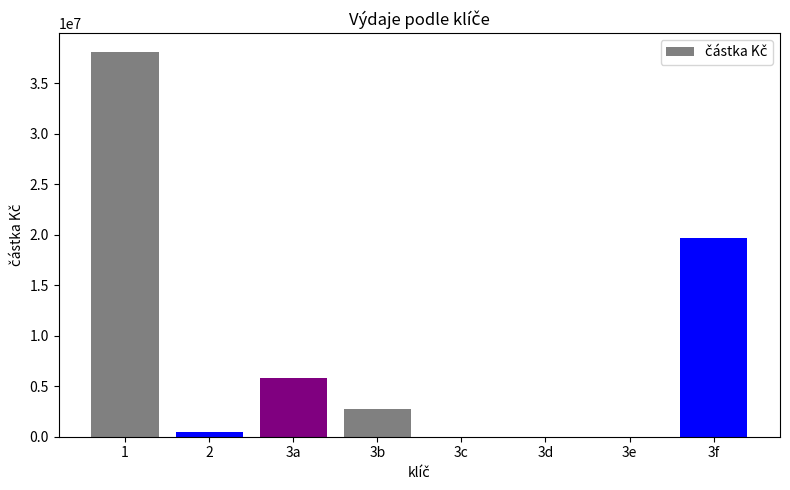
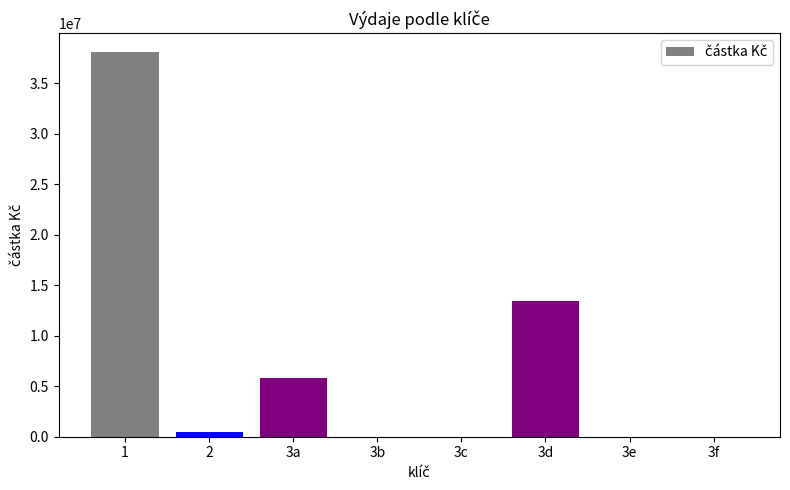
3b: 2800000 -> 0
3d: 0 -> 13500000
3f: 19700000 -> 0
